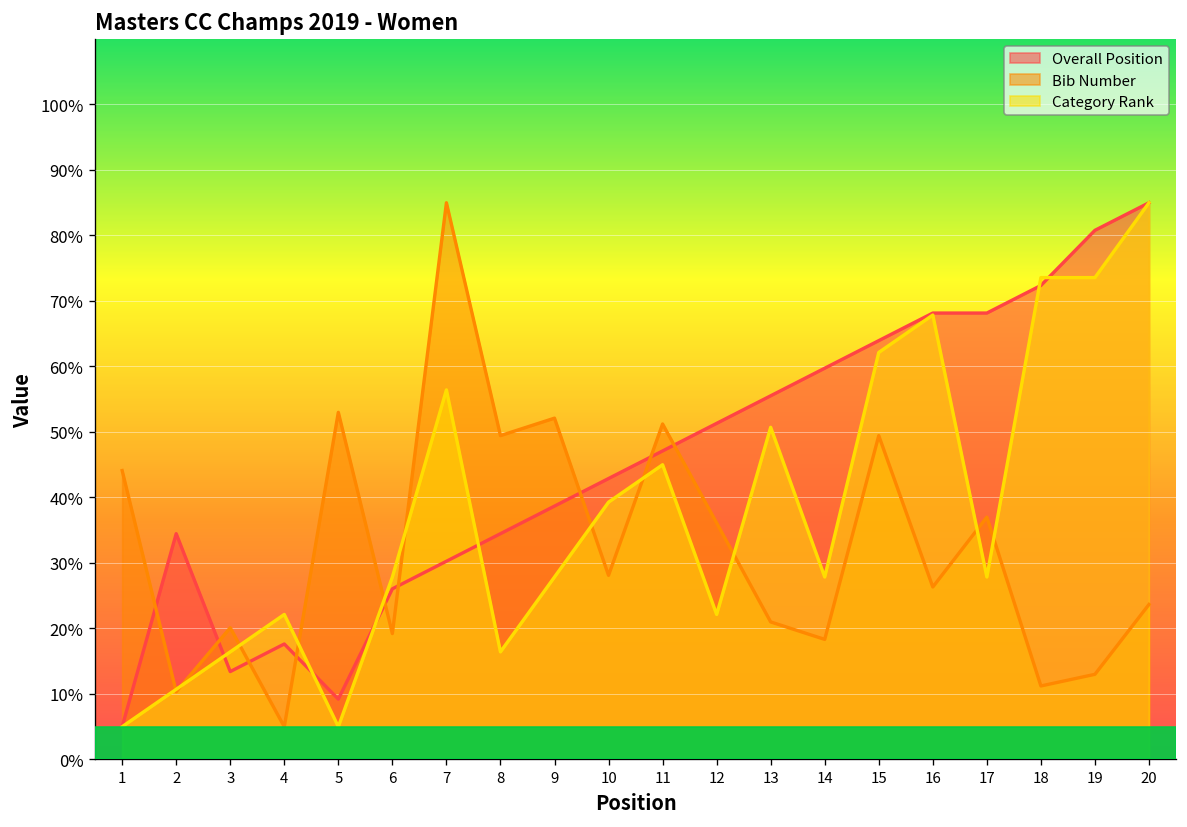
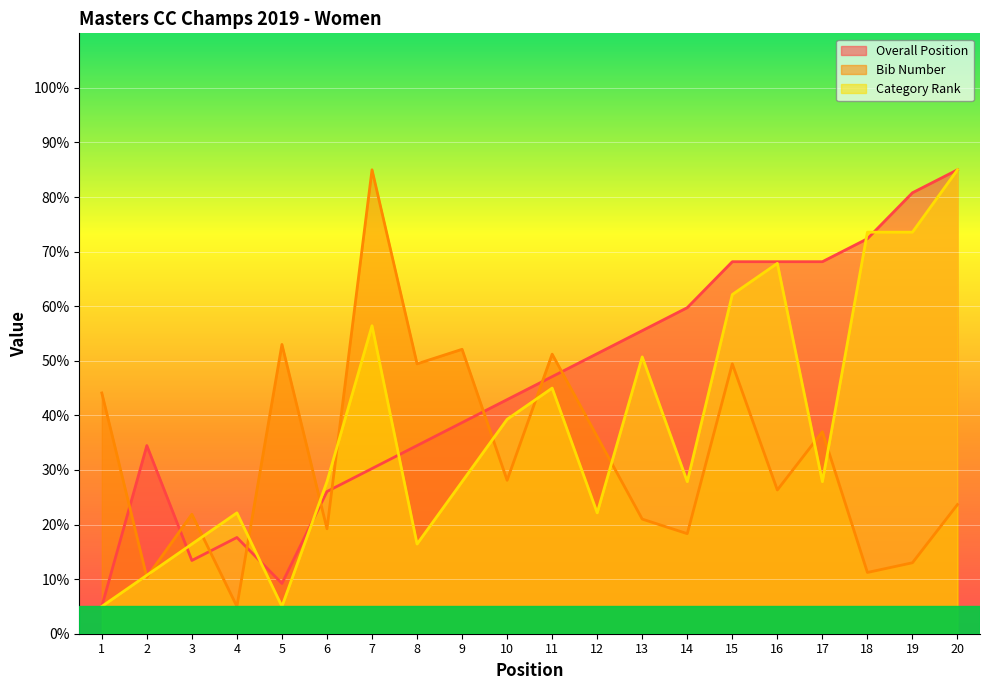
Bib Number, 3: 20% -> 22%
Overall Position, 15: 64% -> 68%
